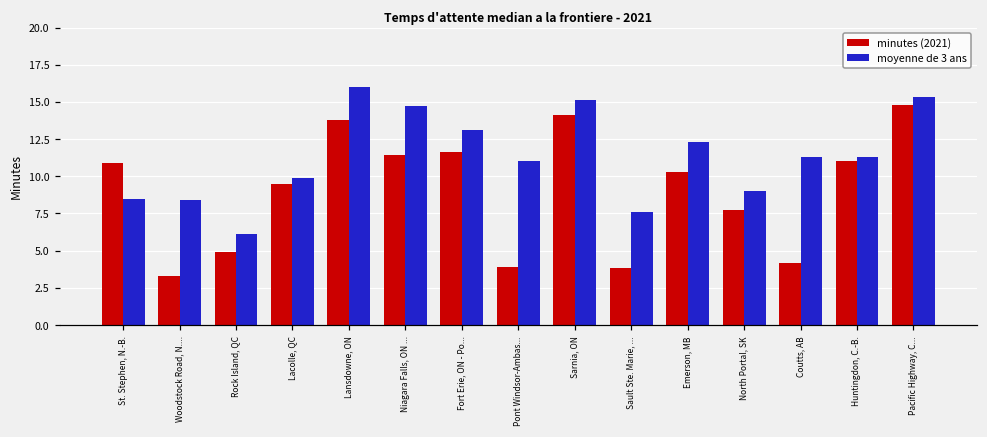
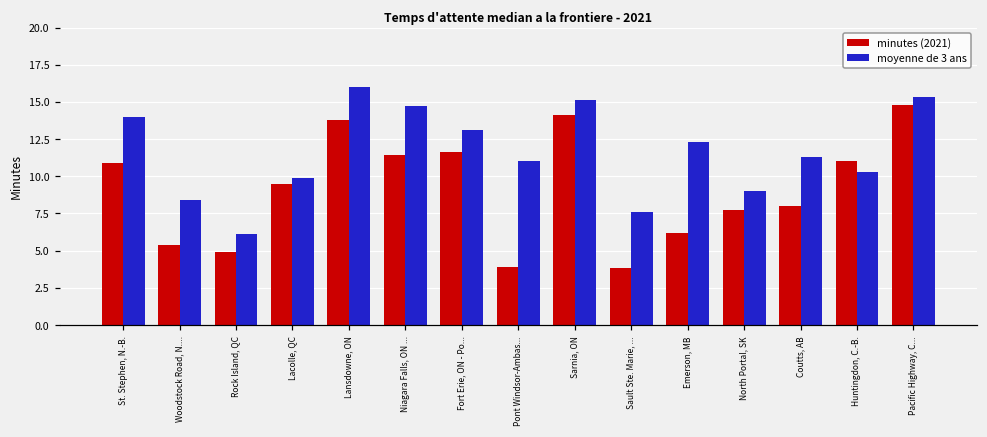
moyenne de 3 ans, St. Stephen, N.-B.: 8.5 -> 14.0
minutes (2021), Woodstock Road, N....: 3.3 -> 5.4
minutes (2021), Emerson, MB: 10.3 -> 6.2
minutes (2021), Coutts, AB: 4.2 -> 8.0
moyenne de 3 ans, Huntingdon, C.-B.: 11.3 -> 10.3
